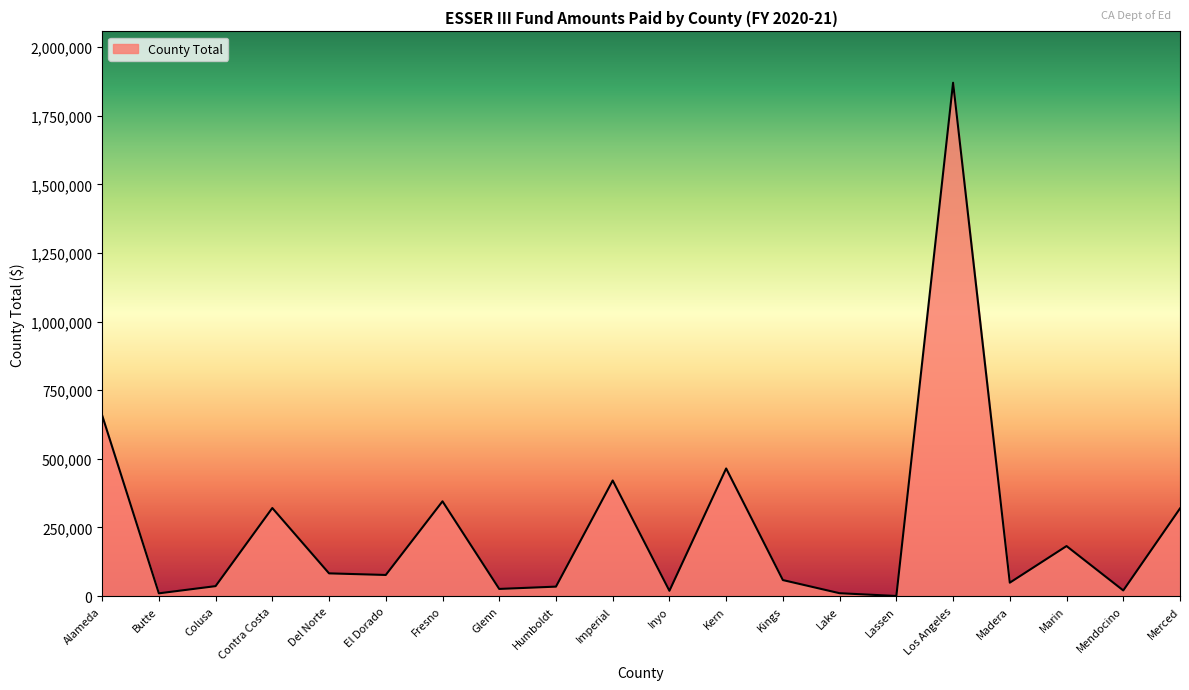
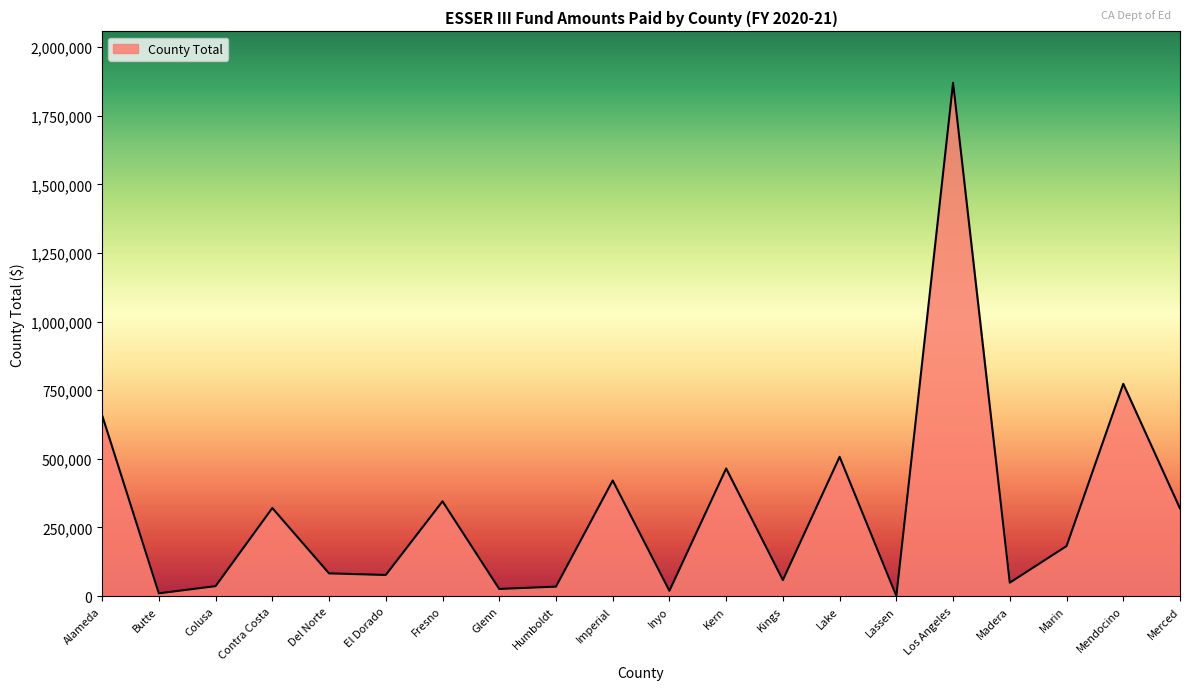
Lake: 10,000 -> 510,000
Mendocino: 20,000 -> 770,000
